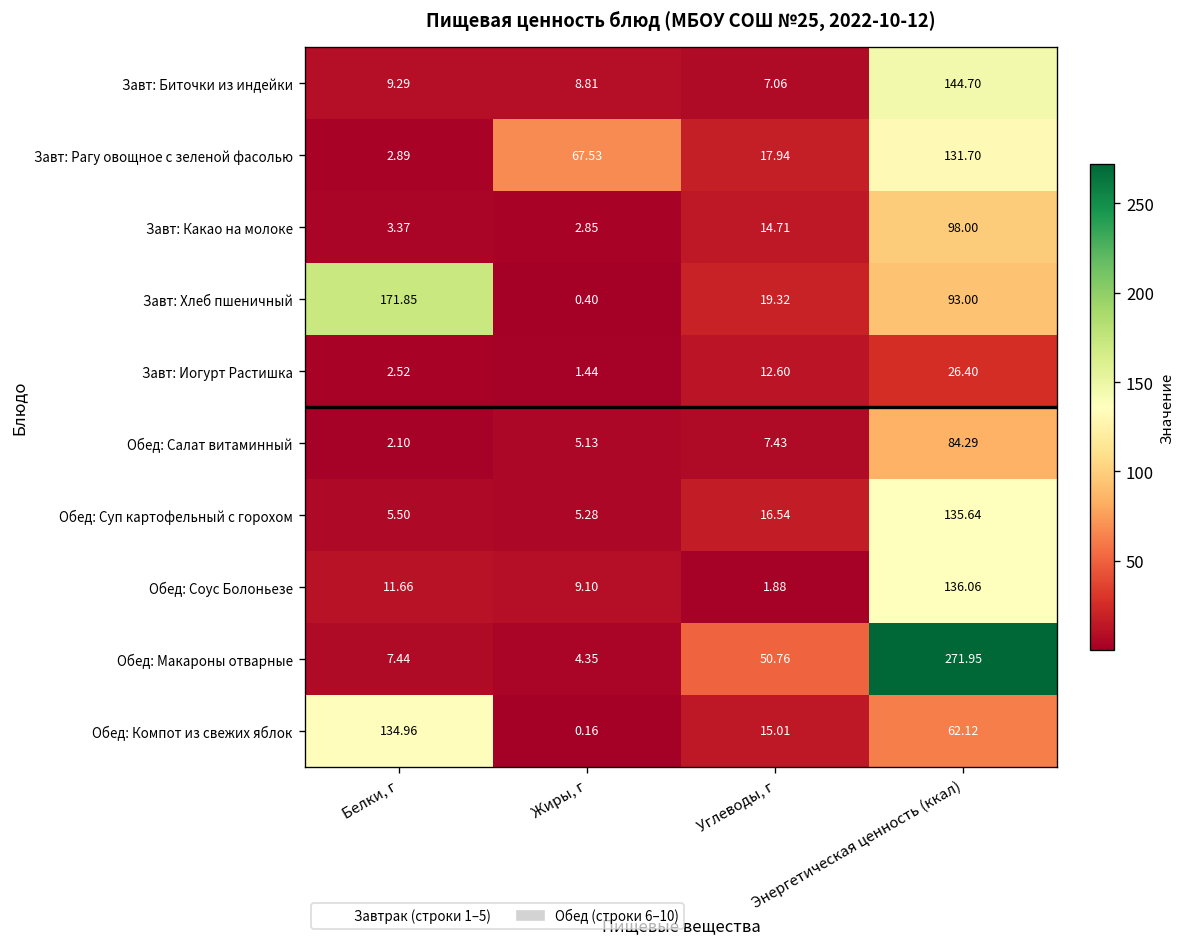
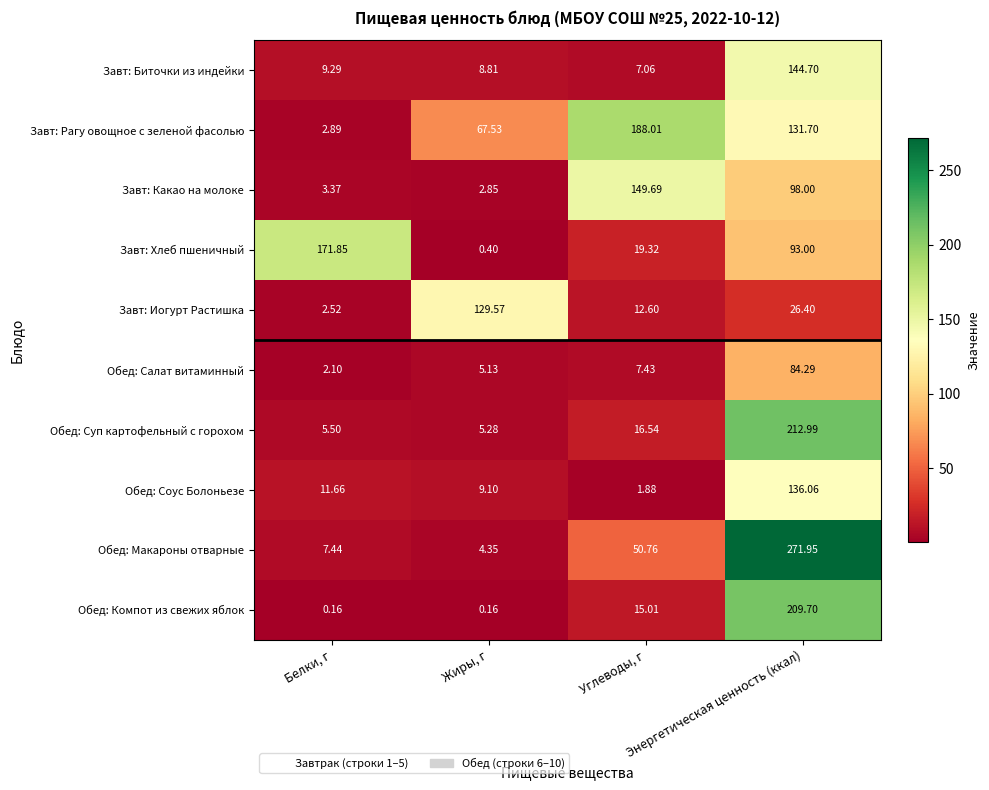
Завт: Рагу овощное с зеленой фасолью, Углеводы, г: 17.94 -> 188.01
Завт: Какао на молоке, Углеводы, г: 14.71 -> 149.69
Завт: Иогурт Растишка, Жиры, г: 1.44 -> 129.57
Обед: Суп картофельный с горохом, Энергетическая ценность (ккал): 135.64 -> 212.99
Обед: Компот из свежих яблок, Белки, г: 134.96 -> 0.16
Обед: Компот из свежих яблок, Энергетическая ценность (ккал): 62.12 -> 209.70
